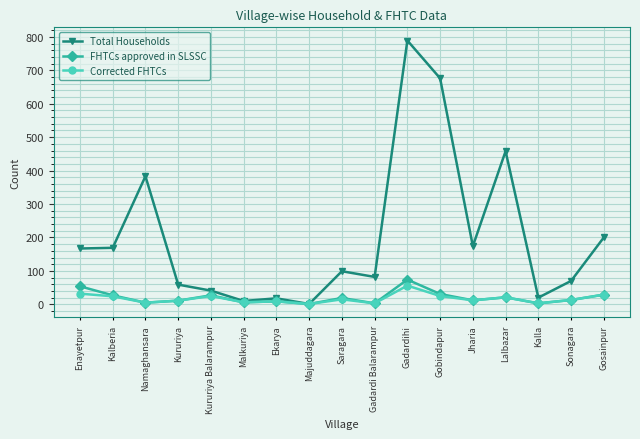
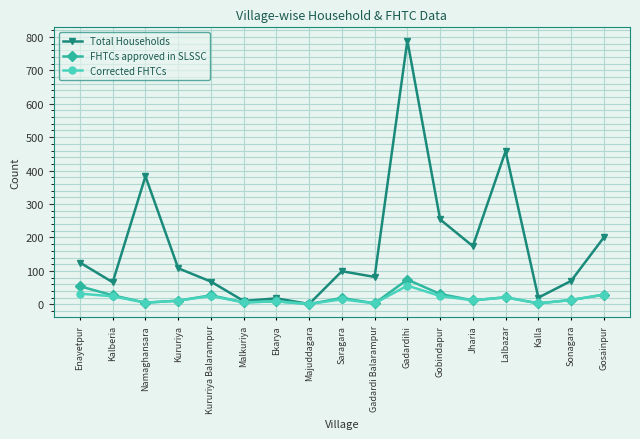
Total Households, Enayetpur: 170 -> 130
Total Households, Kalberia: 170 -> 70
Total Households, Kururiya: 60 -> 110
Total Households, Kururiya Balarampur: 40 -> 70
Total Households, Gobindapur: 680 -> 250
